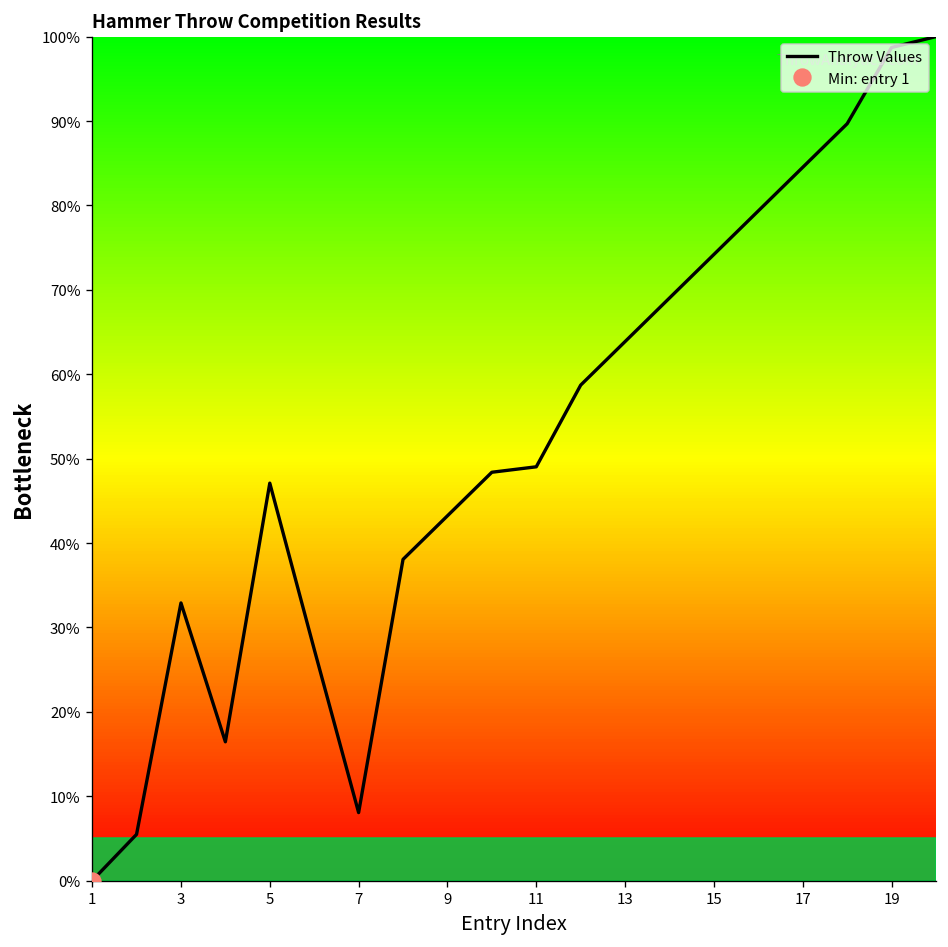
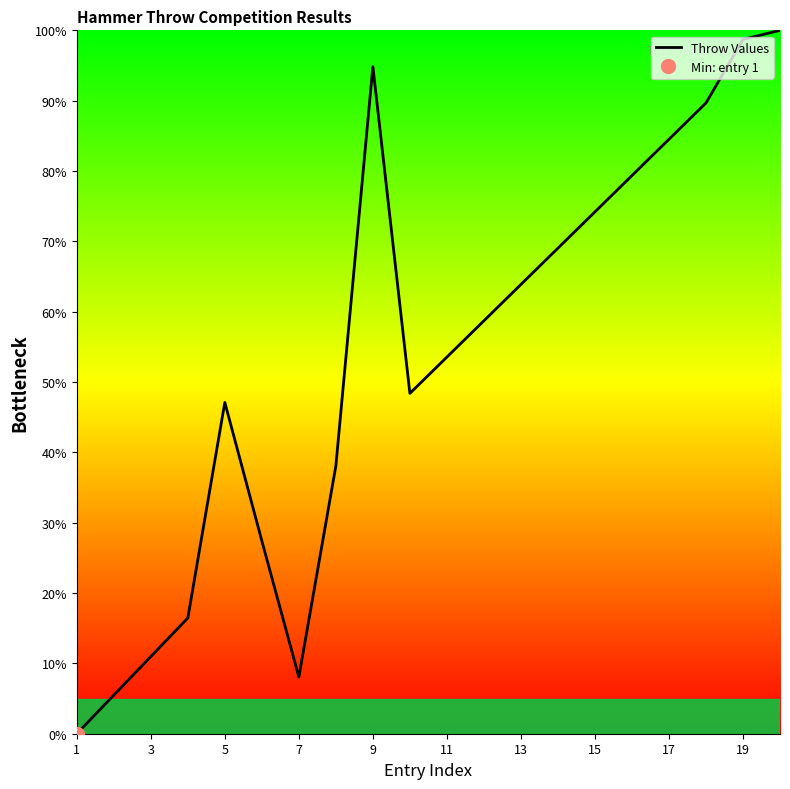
Throw Values, 3: 33% -> 11%
Throw Values, 9: 43% -> 95%
Throw Values, 11: 49% -> 54%
